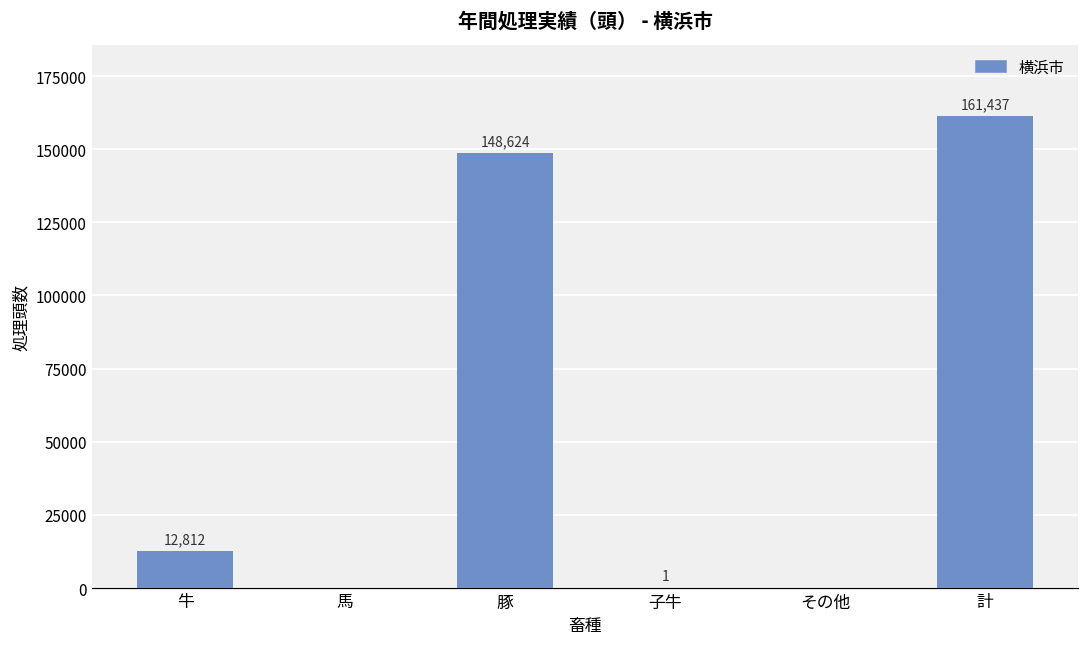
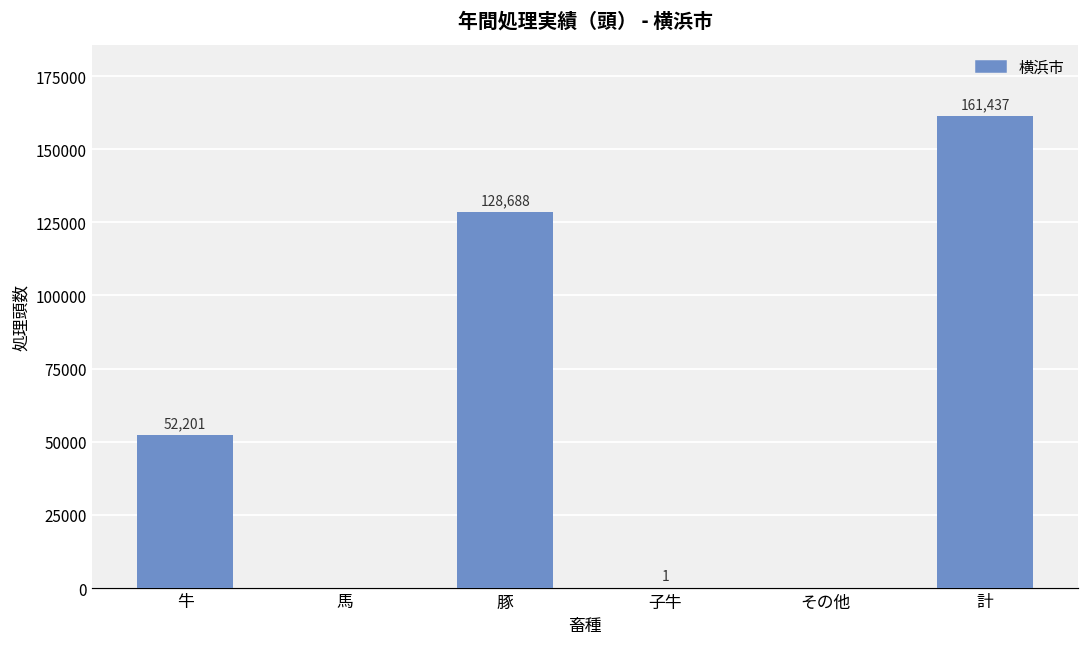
牛: 12,812 -> 52,201
豚: 148,624 -> 128,688
